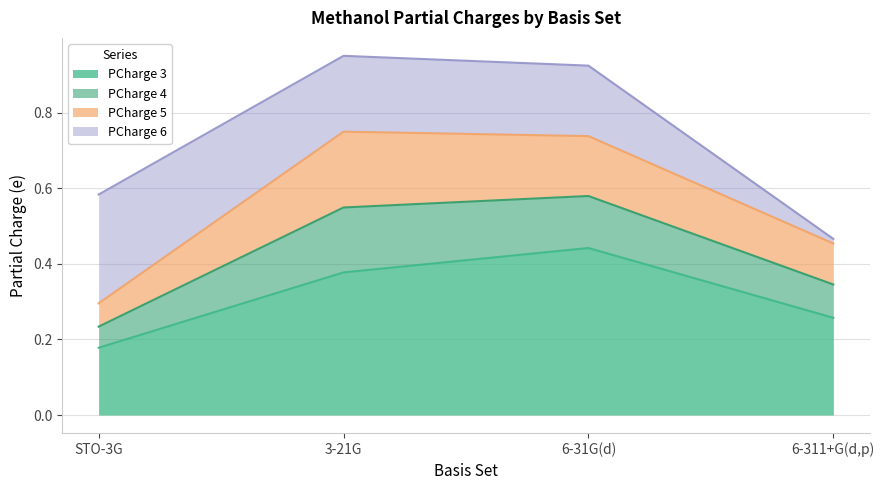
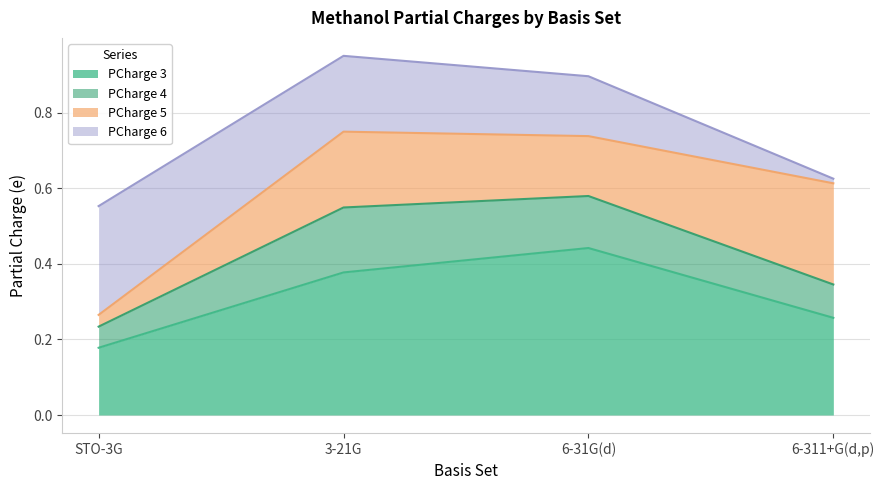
PCharge 5, STO-3G: 0.06 -> 0.03
PCharge 6, 6-31G(d): 0.19 -> 0.16
PCharge 5, 6-311+G(d,p): 0.11 -> 0.27
